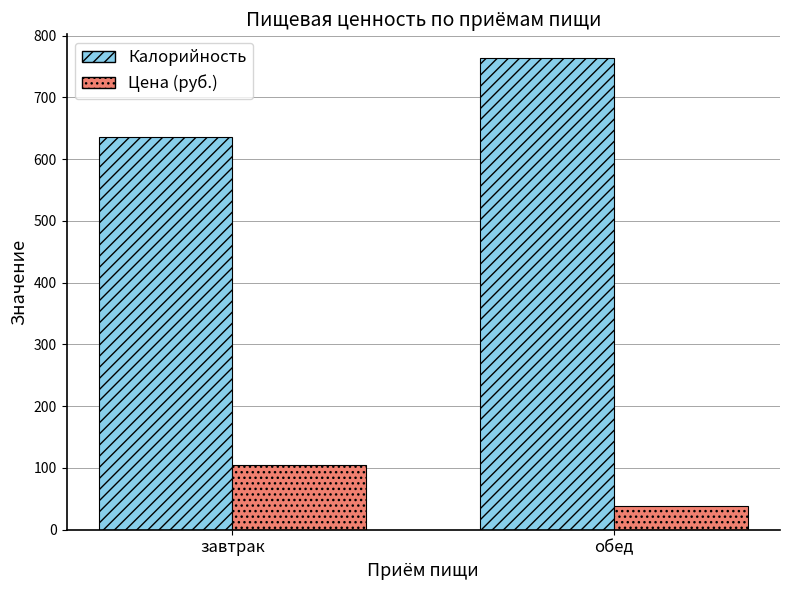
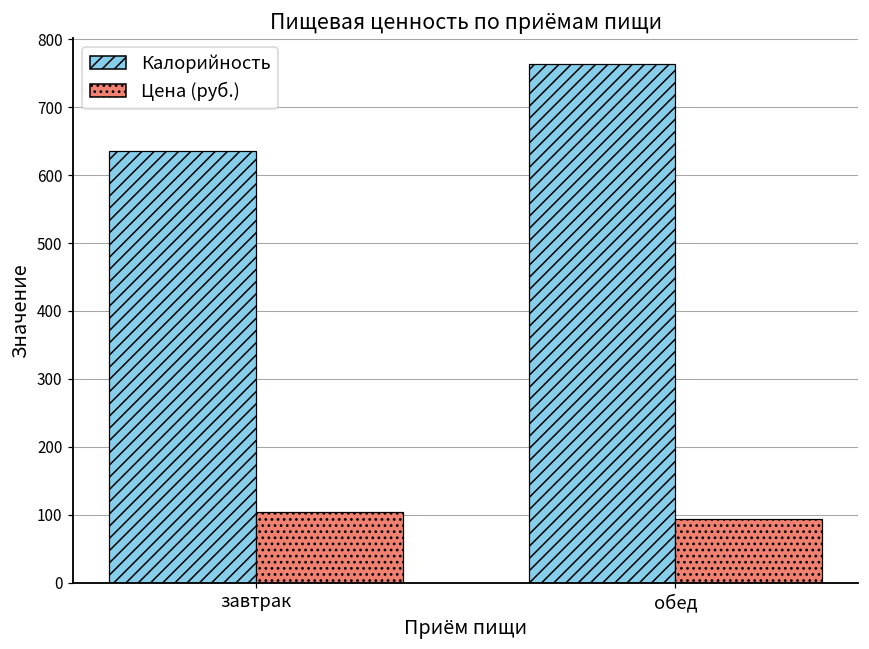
Цена (руб.), обед: 40 -> 90
